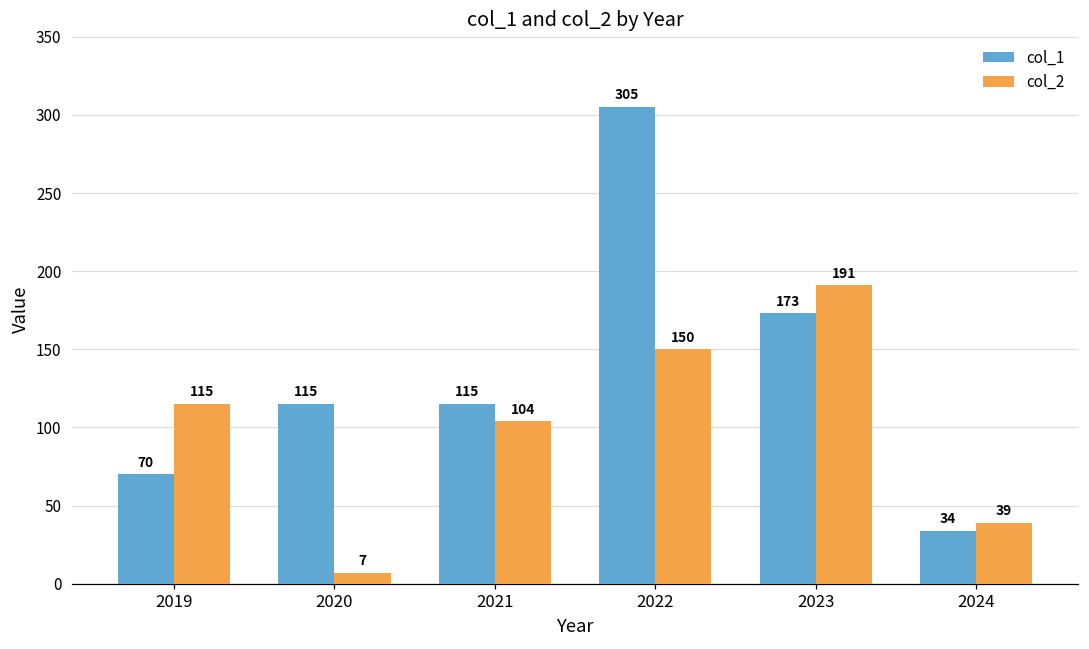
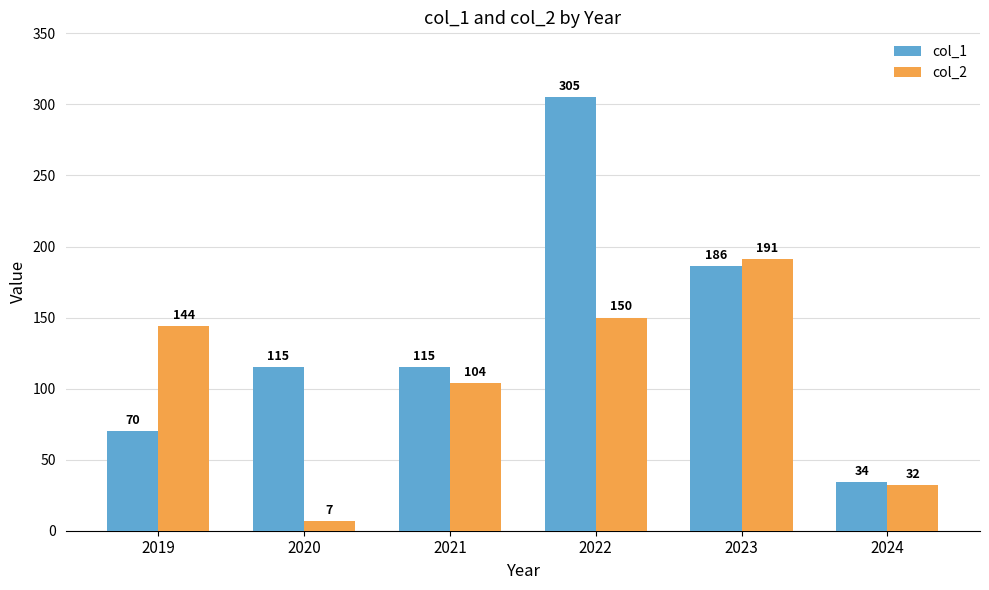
col_2, 2019: 115 -> 144
col_1, 2023: 173 -> 186
col_2, 2024: 39 -> 32
